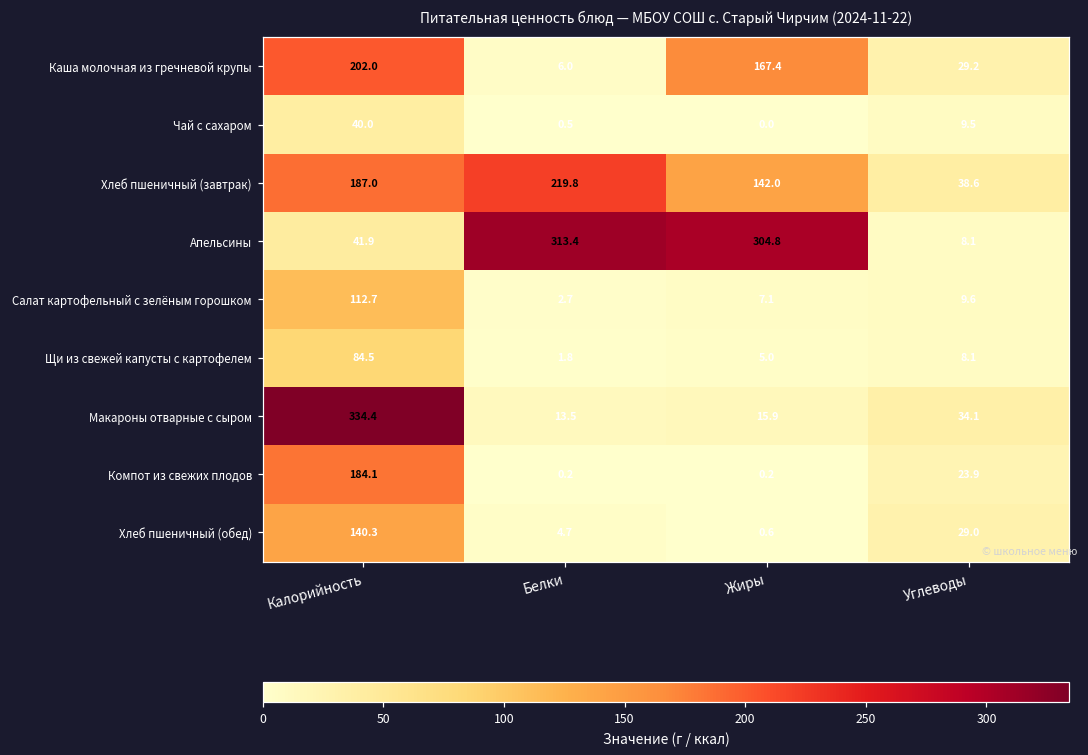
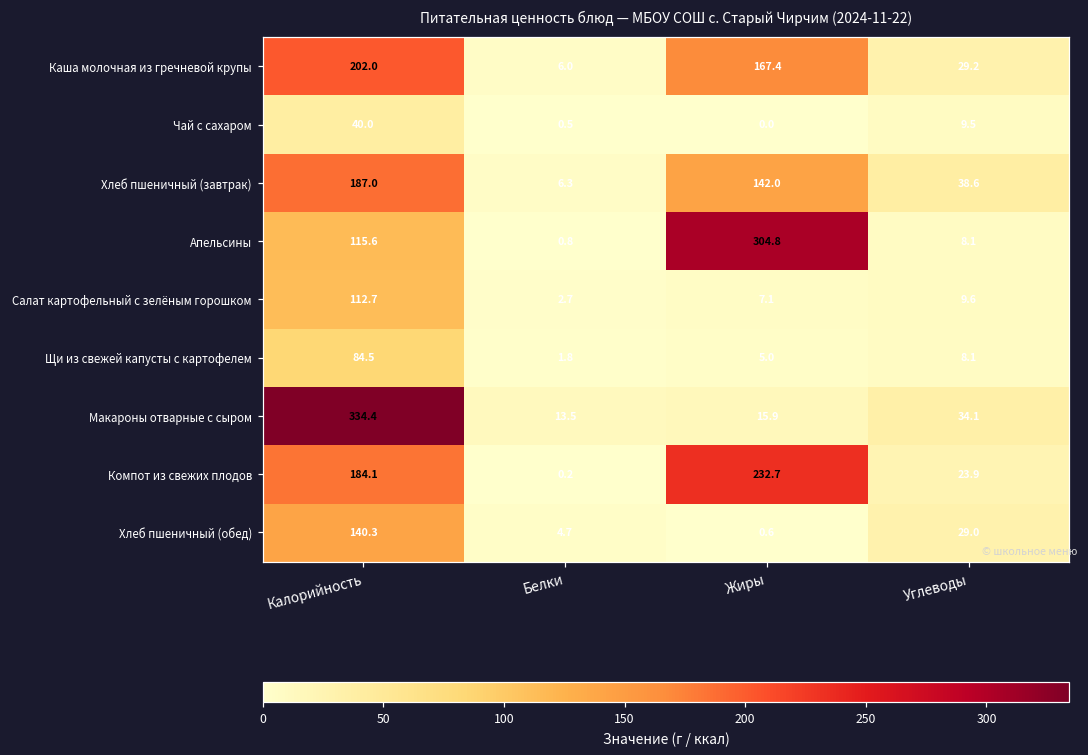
Хлеб пшеничный (завтрак), Белки: 219.8 -> 6.3
Апельсины, Калорийность: 41.9 -> 115.6
Апельсины, Белки: 313.4 -> 0.8
Компот из свежих плодов, Жиры: 0.2 -> 232.7
